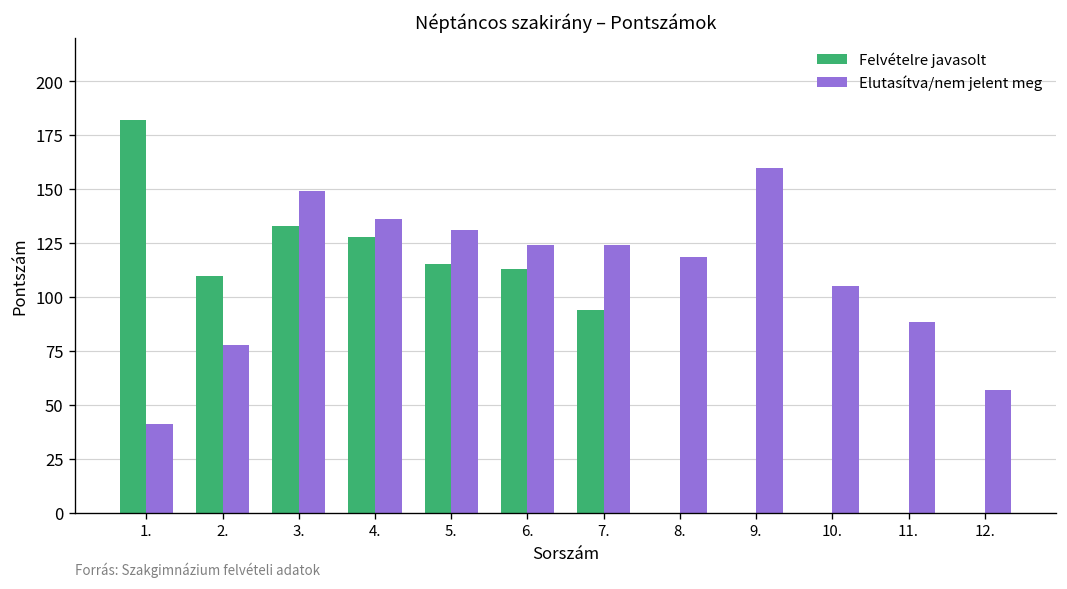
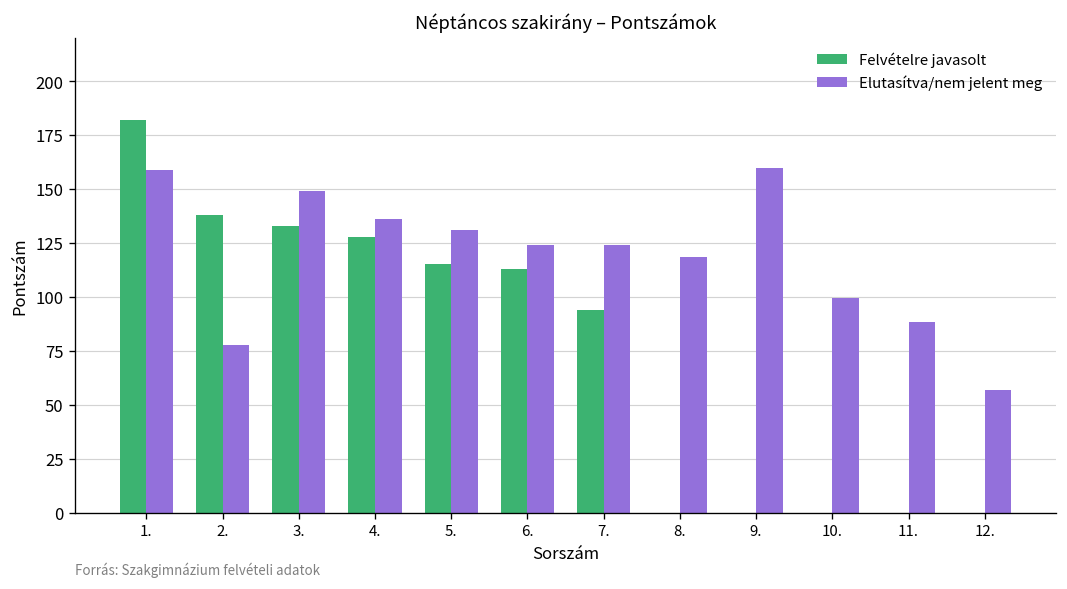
Elutasítva/nem jelent meg, 1.: 41 -> 159
Felvételre javasolt, 2.: 110 -> 138
Elutasítva/nem jelent meg, 10.: 105 -> 100
